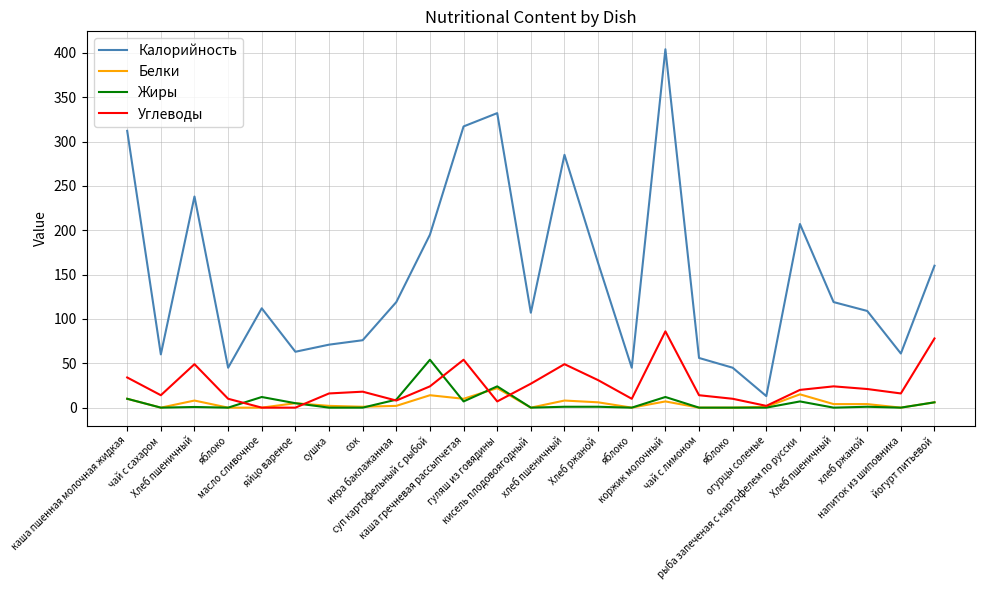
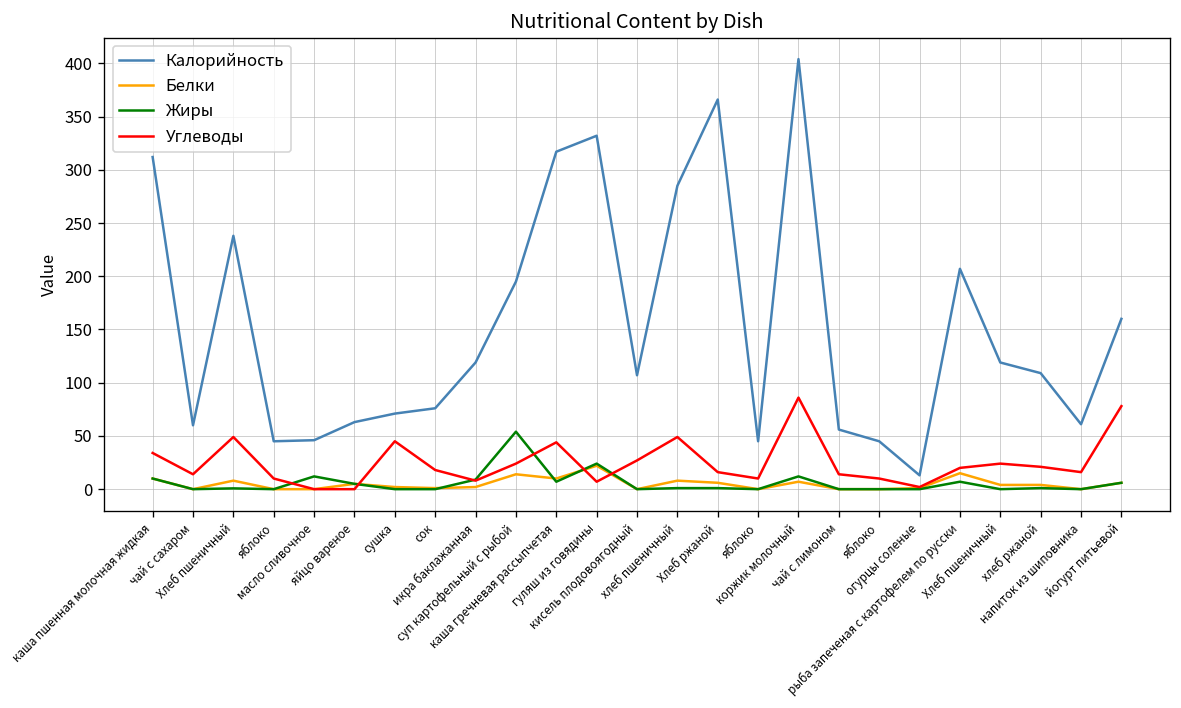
Калорийность, масло сливочное: 110 -> 50
Углеводы, сушка: 20 -> 50
Углеводы, каша гречневая рассыпчетая: 50 -> 40
Калорийность, Хлеб ржаной: 160 -> 370
Углеводы, Хлеб ржаной: 30 -> 20
